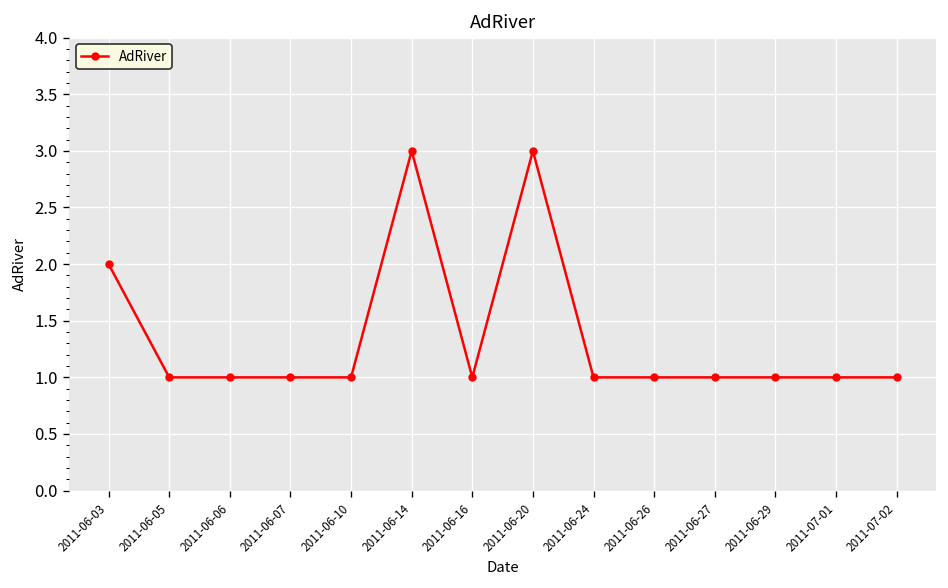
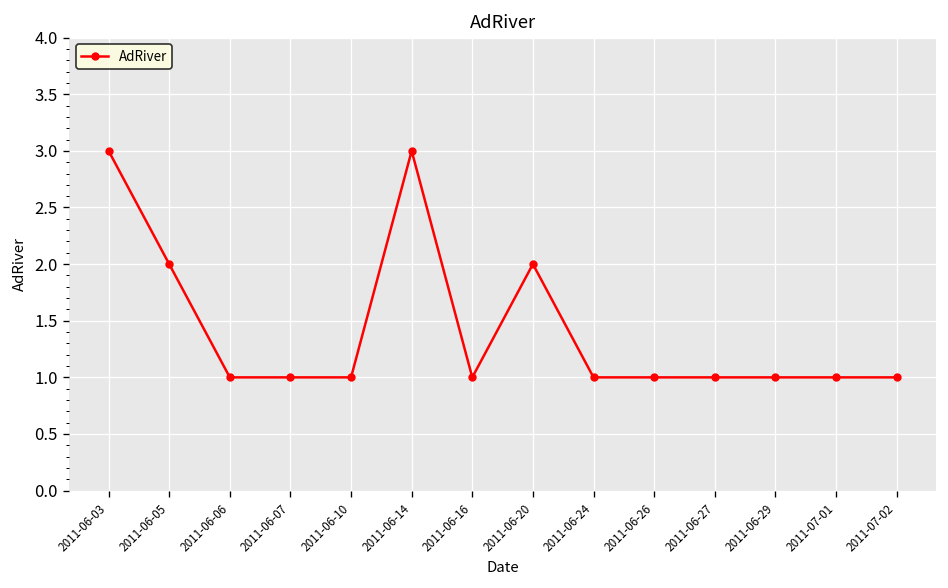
2011-06-03: 2 -> 3
2011-06-05: 1 -> 2
2011-06-20: 3 -> 2
